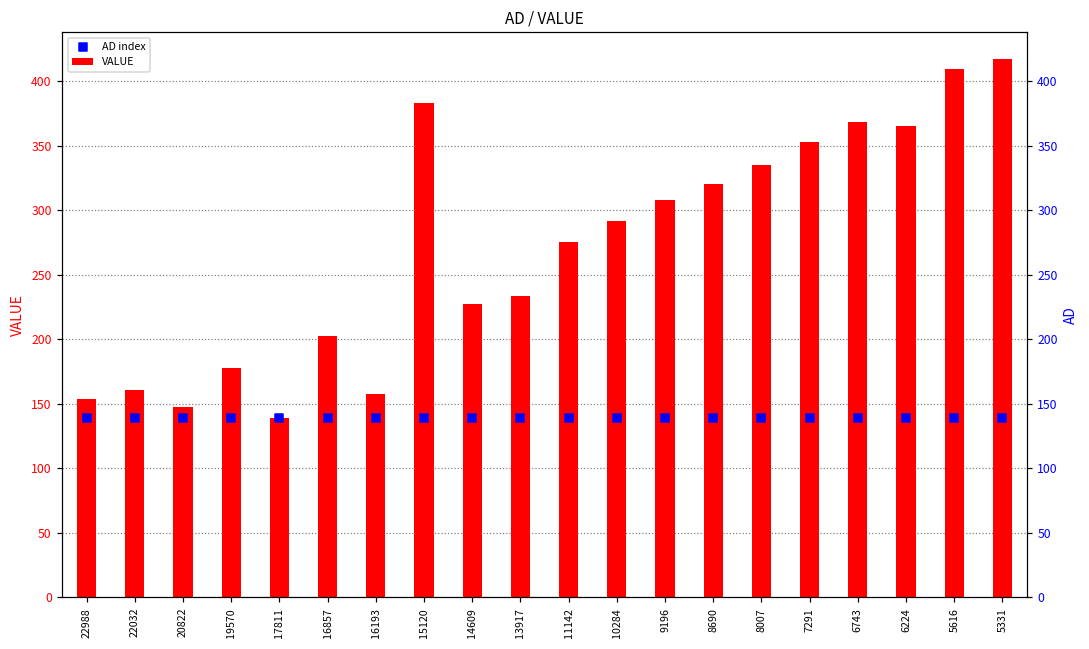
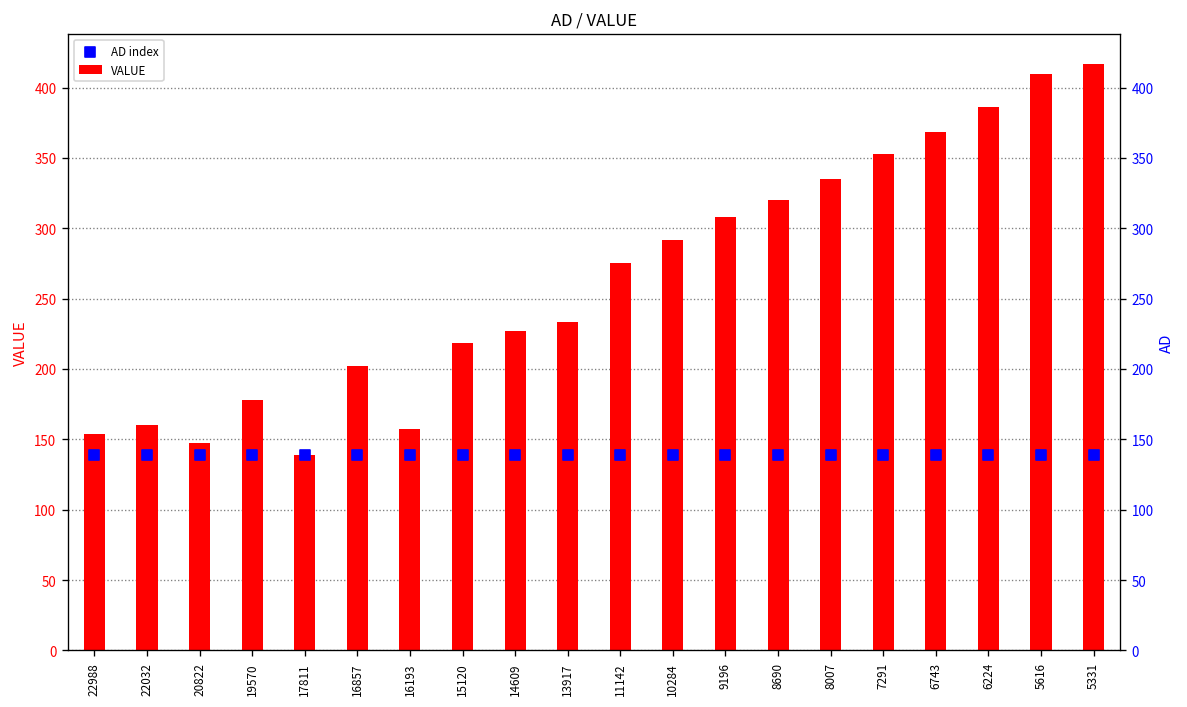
VALUE, 15120: 383 -> 219
VALUE, 6224: 365 -> 386
